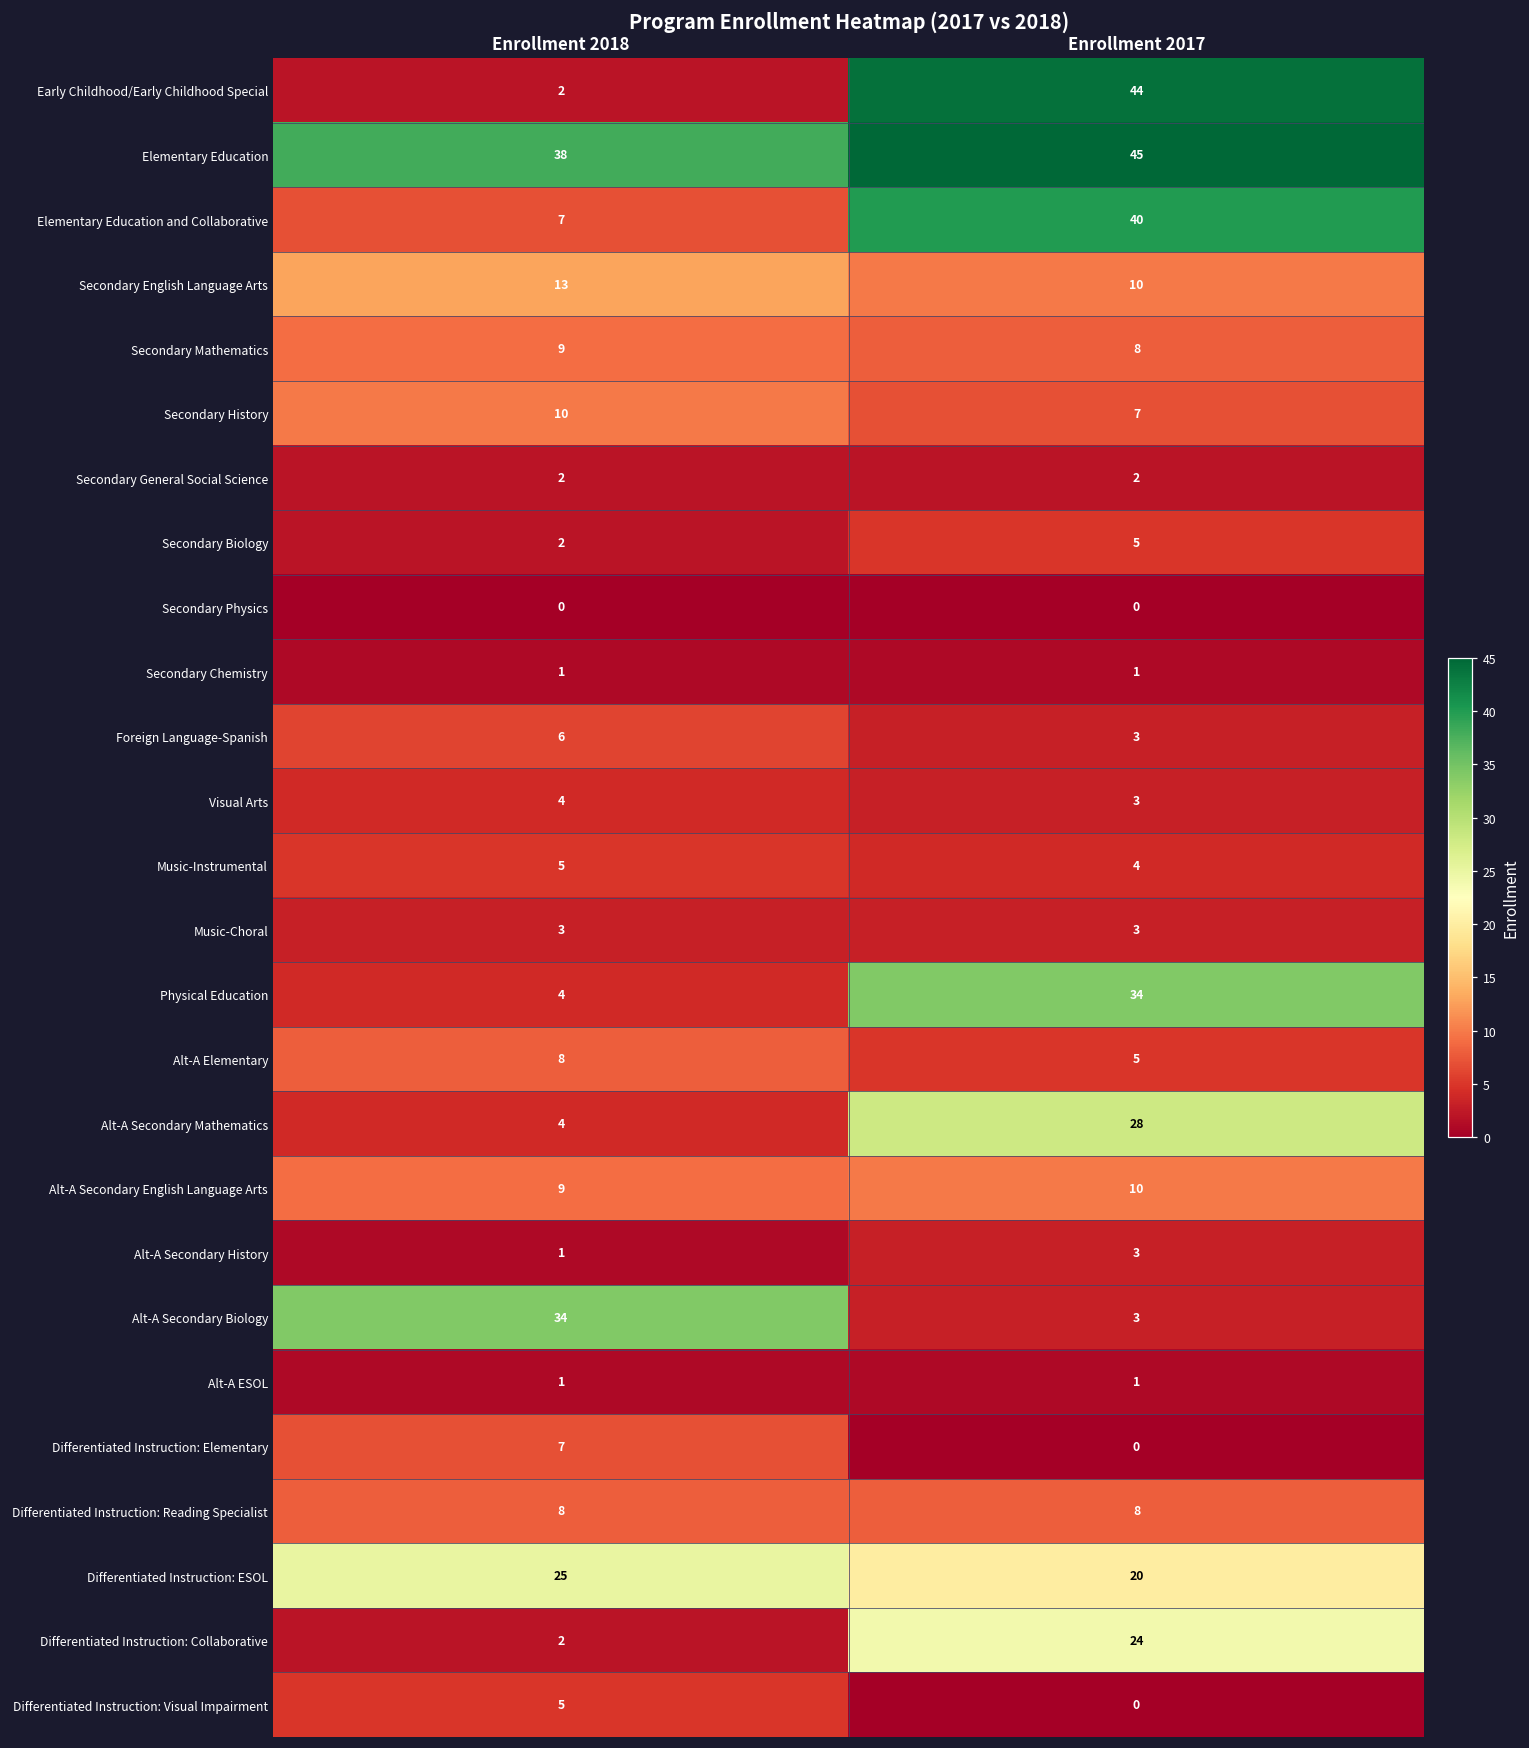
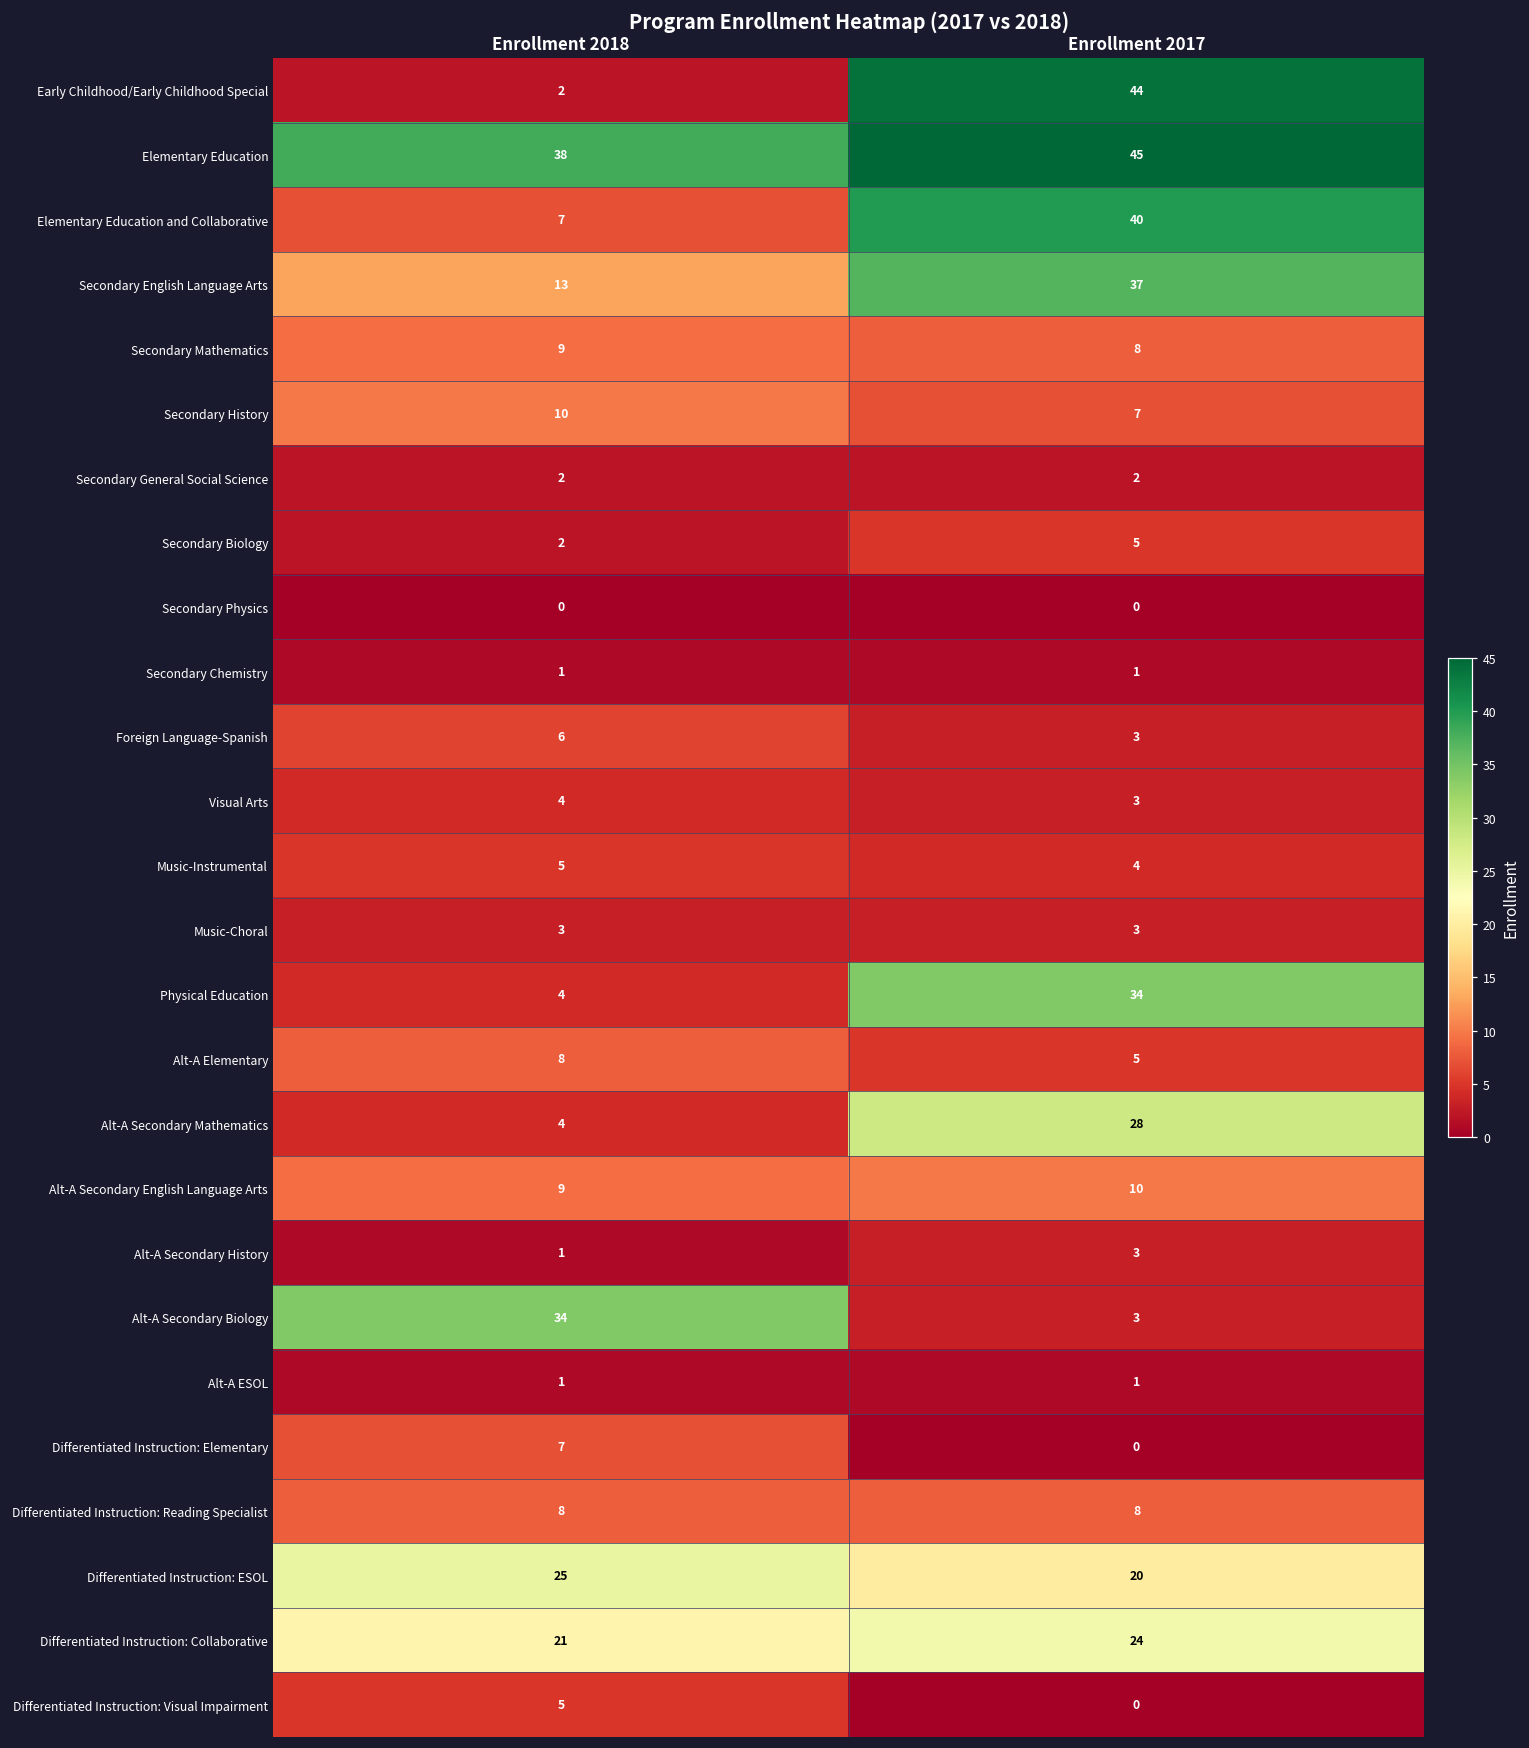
Secondary English Language Arts, Enrollment 2017: 10 -> 37
Differentiated Instruction: Collaborative, Enrollment 2018: 2 -> 21
